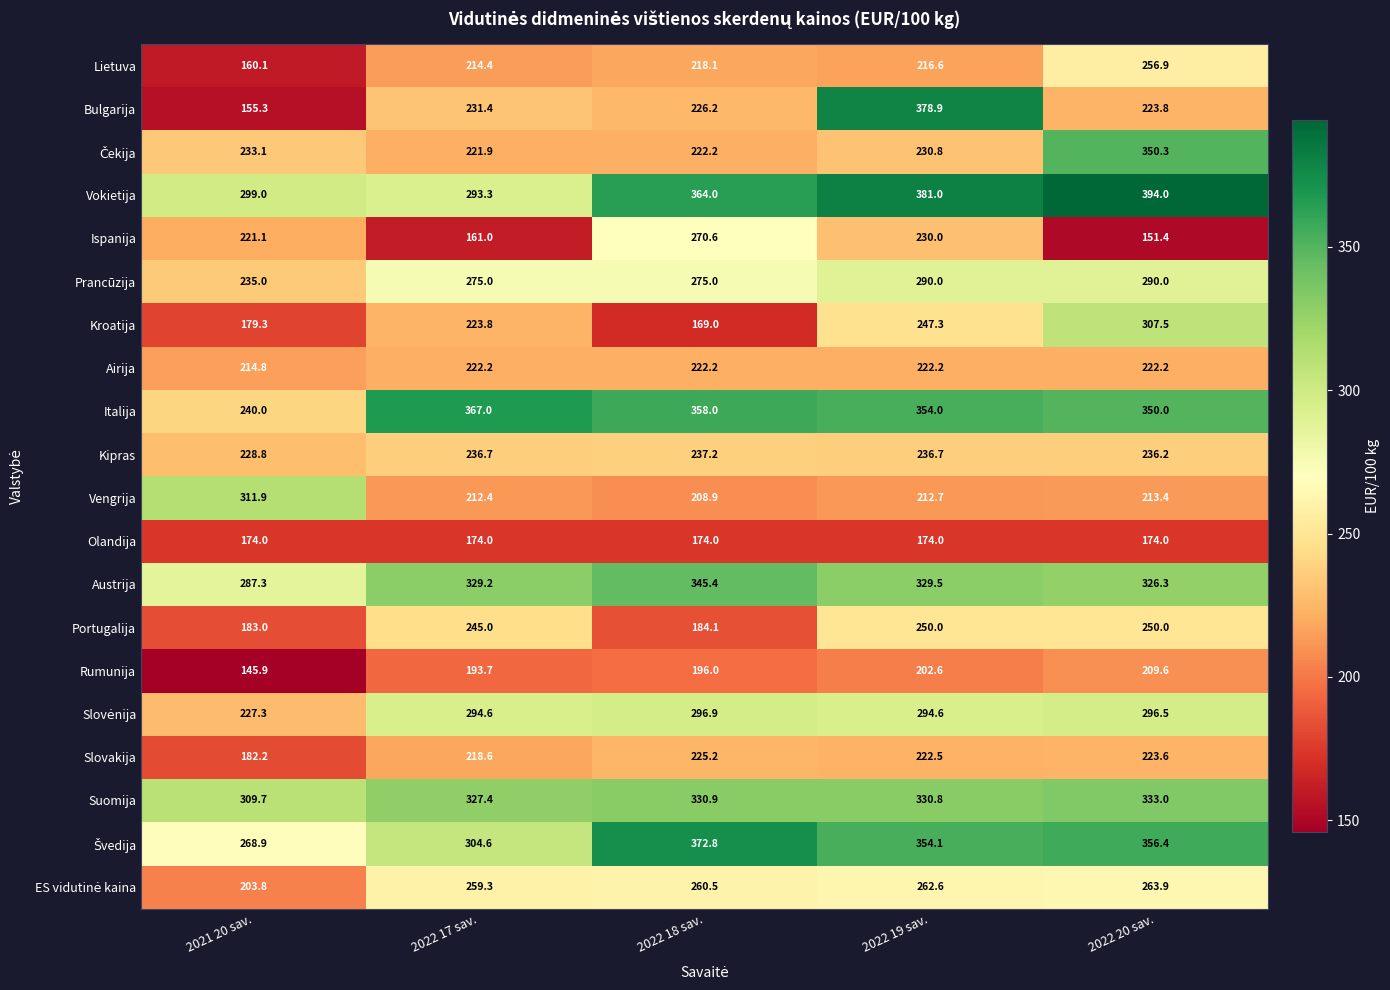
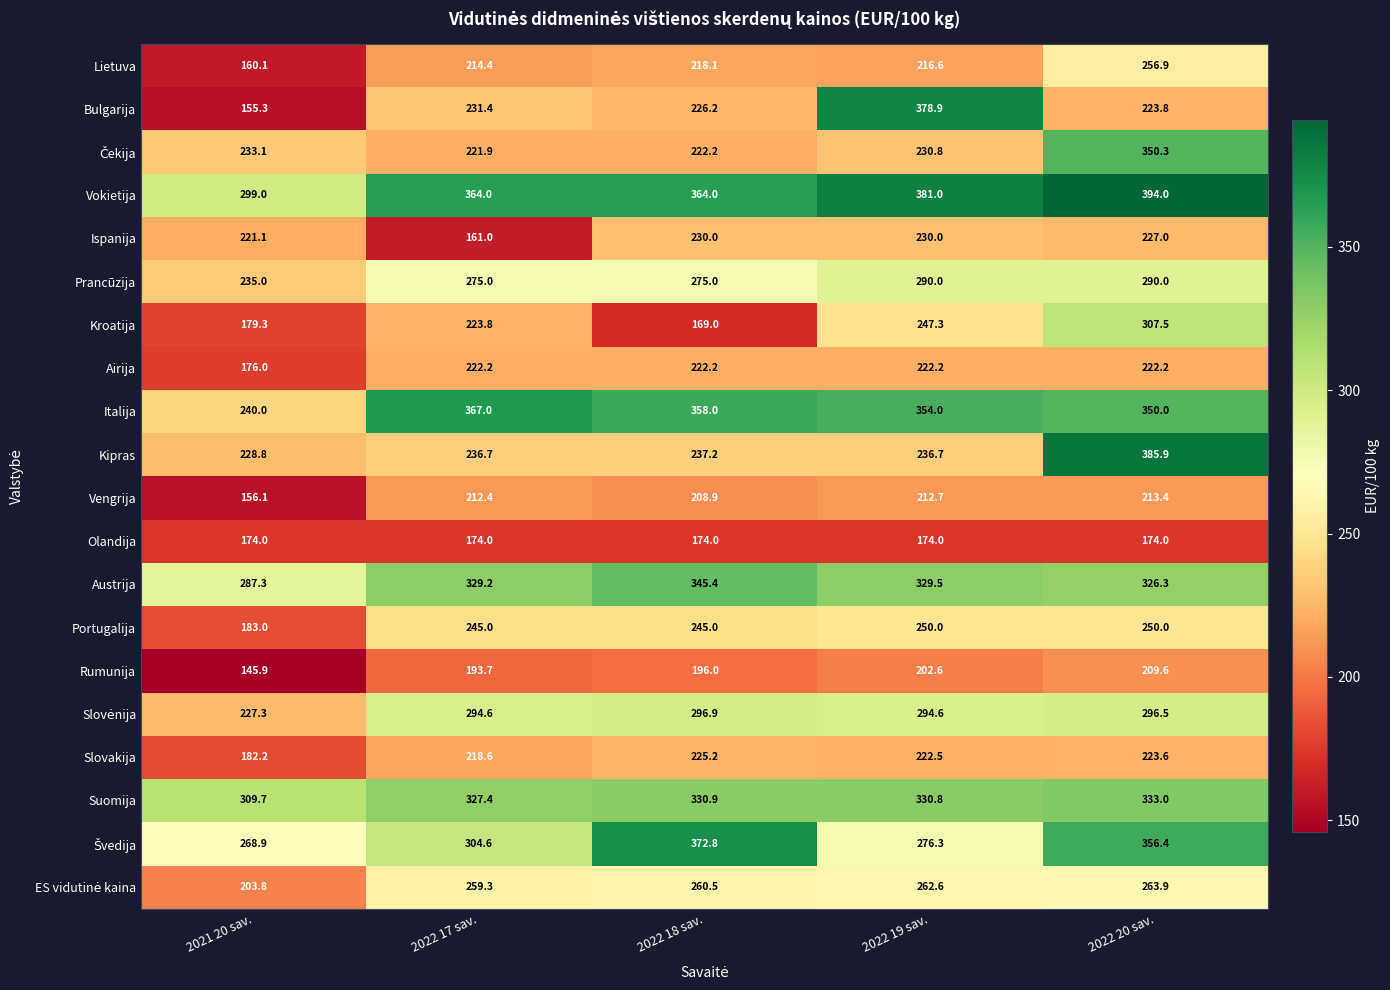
Vokietija, 2022 17 sav.: 293.3 -> 364.0
Ispanija, 2022 18 sav.: 270.6 -> 230.0
Ispanija, 2022 20 sav.: 151.4 -> 227.0
Airija, 2021 20 sav.: 214.8 -> 176.0
Kipras, 2022 20 sav.: 236.2 -> 385.9
Vengrija, 2021 20 sav.: 311.9 -> 156.1
Portugalija, 2022 18 sav.: 184.1 -> 245.0
Švedija, 2022 19 sav.: 354.1 -> 276.3
